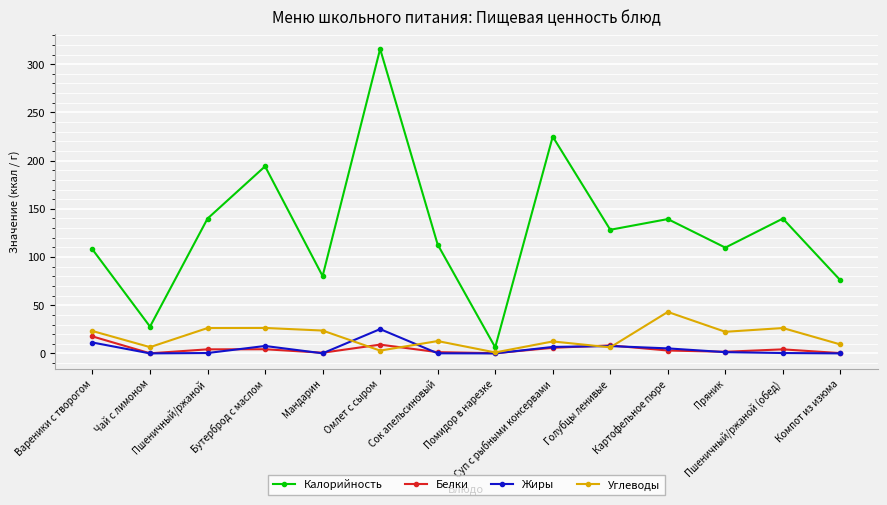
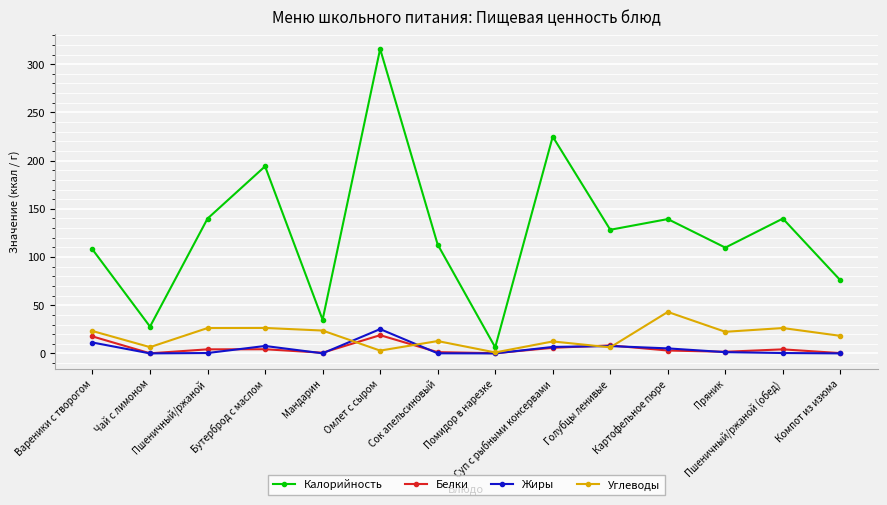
Калорийность, Мандарин: 80 -> 40
Белки, Омлет с сыром: 10 -> 20
Углеводы, Компот из изюма: 10 -> 20
